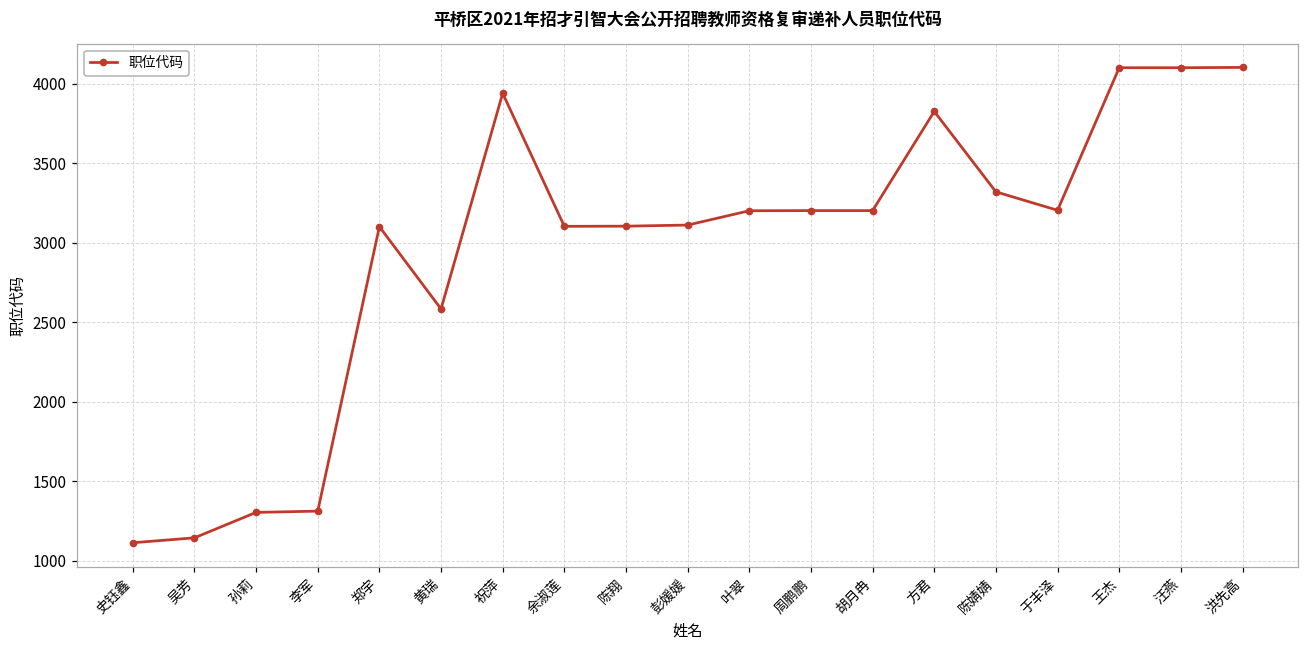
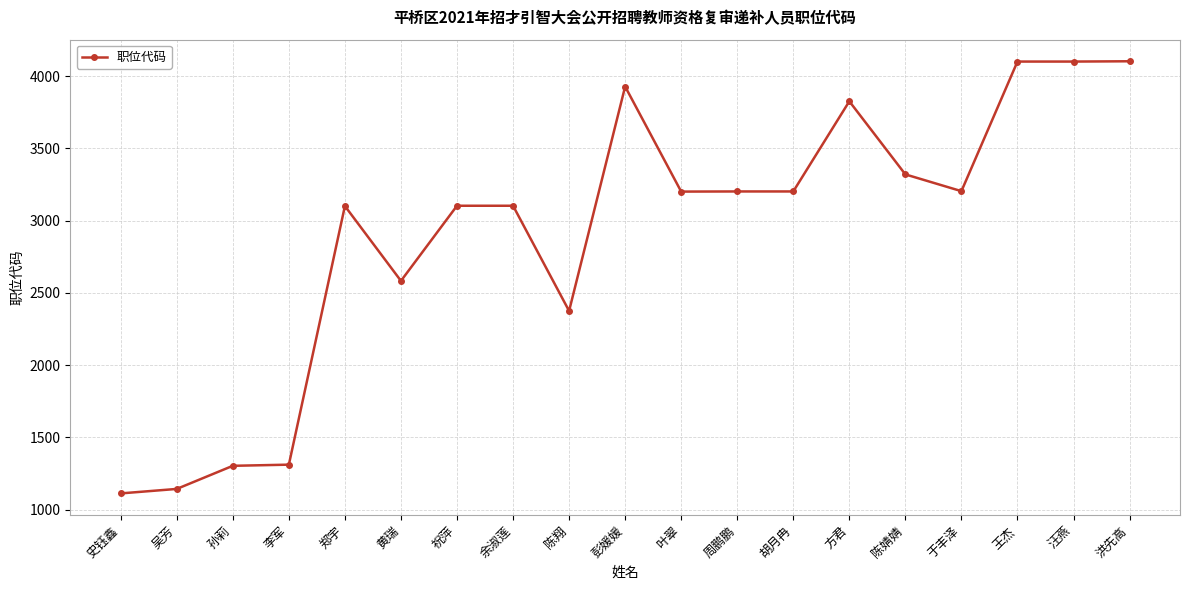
祝萍: 3940 -> 3100
陈翔: 3100 -> 2380
彭媛媛: 3110 -> 3930
